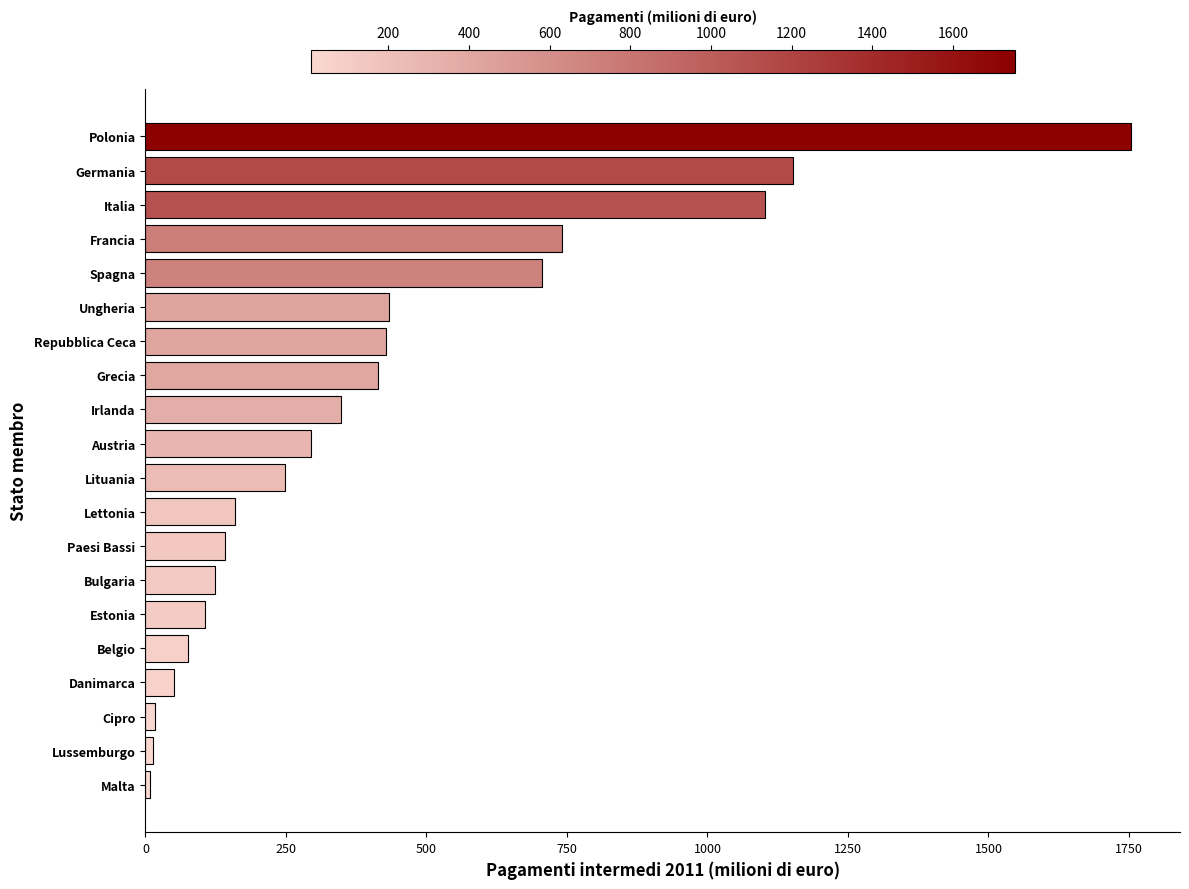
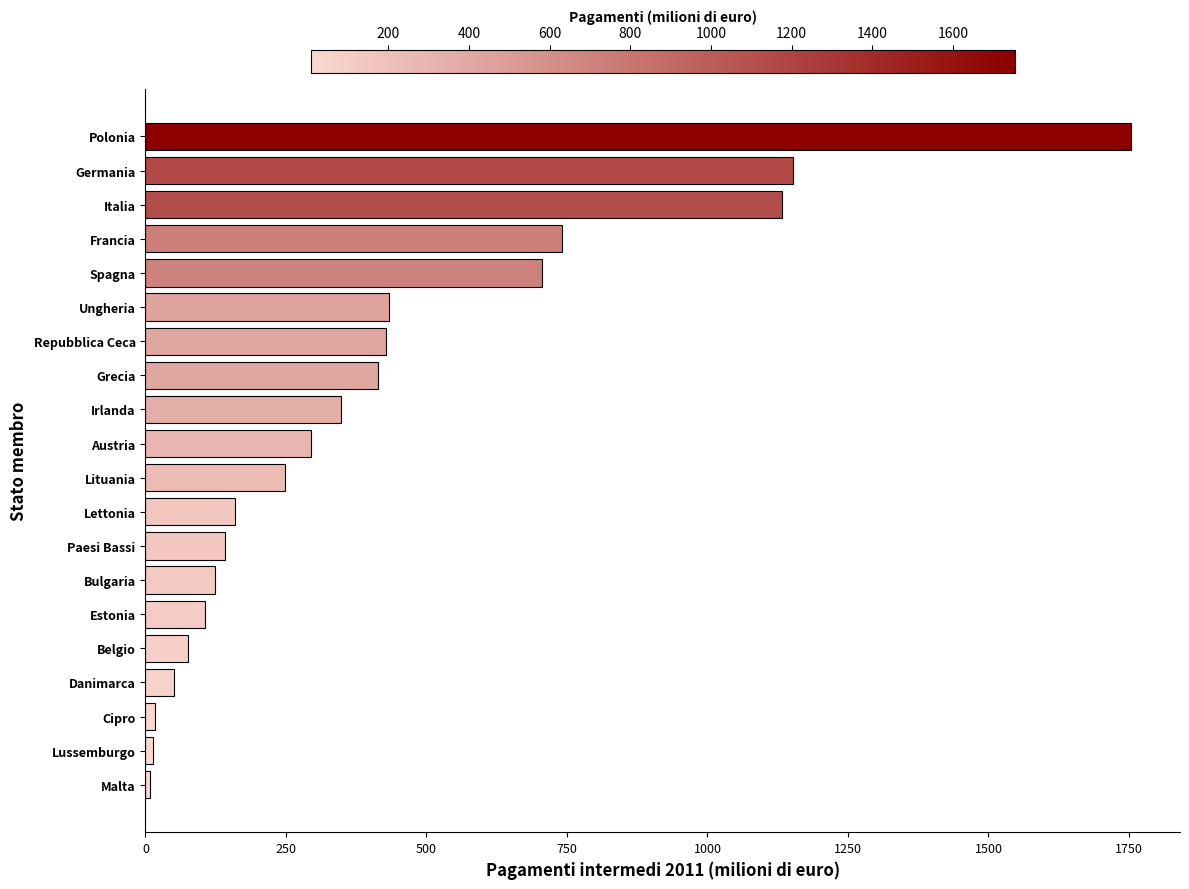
Italia: 1100 -> 1130
